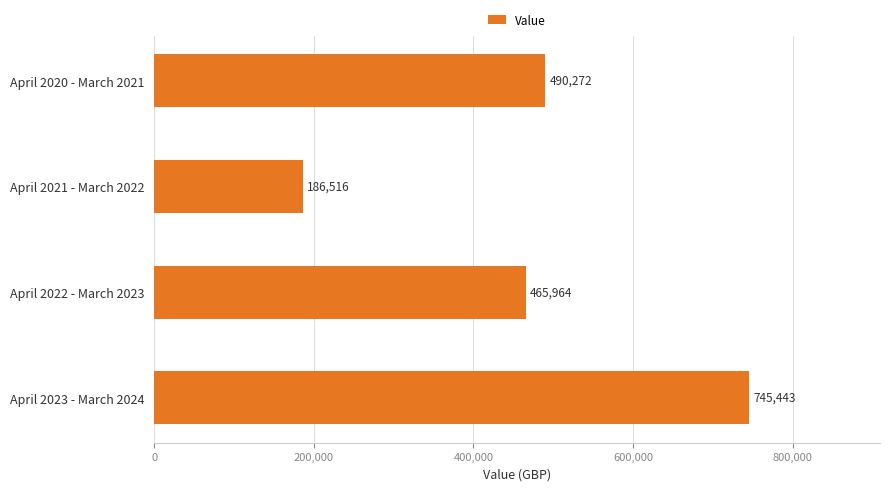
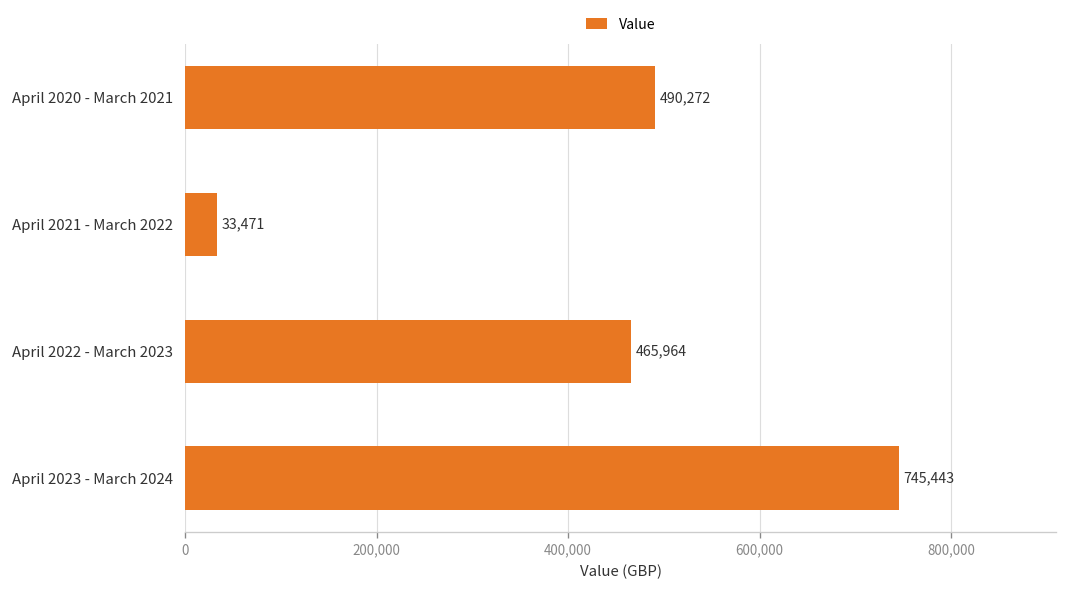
April 2021 - March 2022: 186,516 -> 33,471
